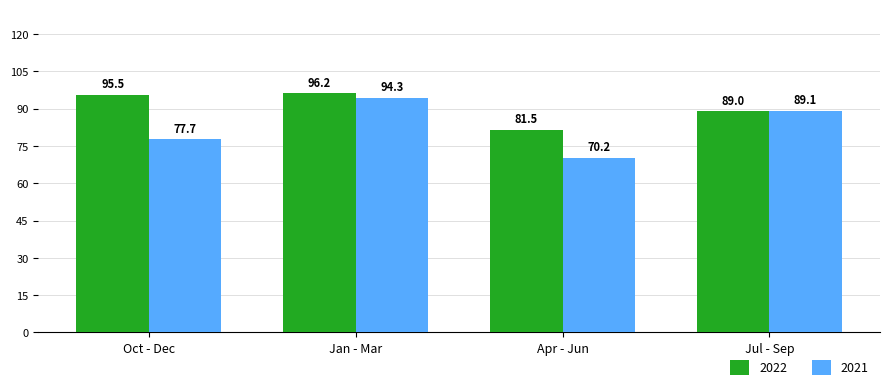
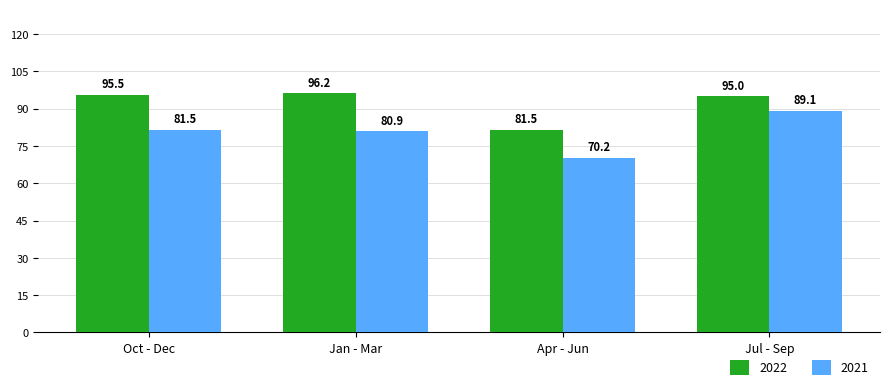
2021, Oct - Dec: 77.7 -> 81.5
2021, Jan - Mar: 94.3 -> 80.9
2022, Jul - Sep: 89.0 -> 95.0
